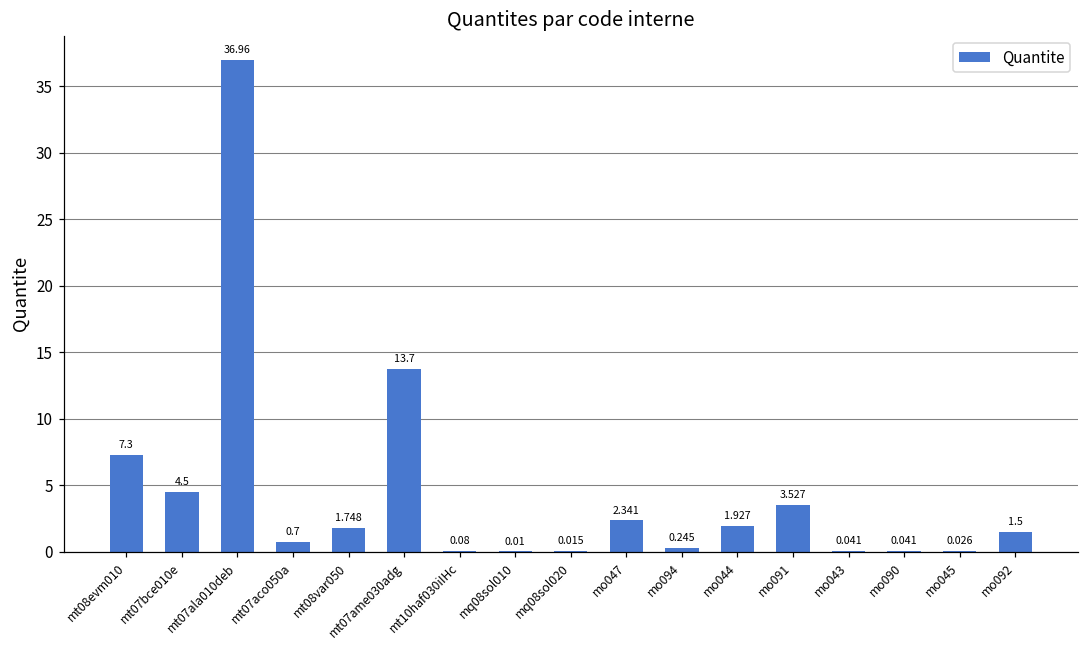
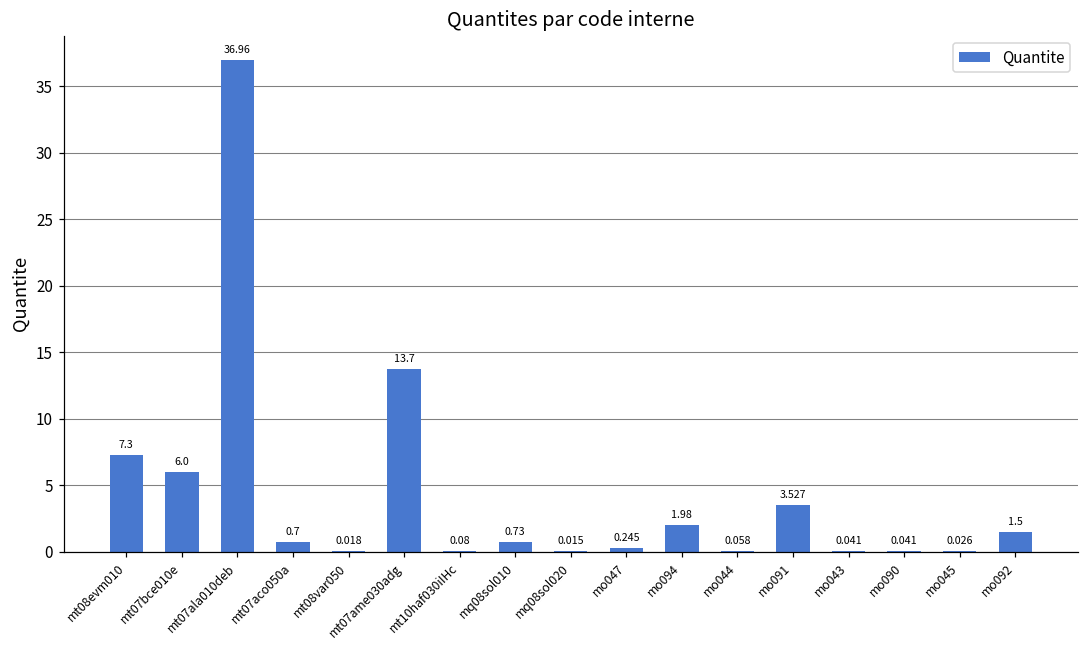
mt07bce010e: 4.5 -> 6.0
mt08var050: 1.748 -> 0.018
mq08sol010: 0.01 -> 0.73
mo047: 2.341 -> 0.245
mo094: 0.245 -> 1.98
mo044: 1.927 -> 0.058
